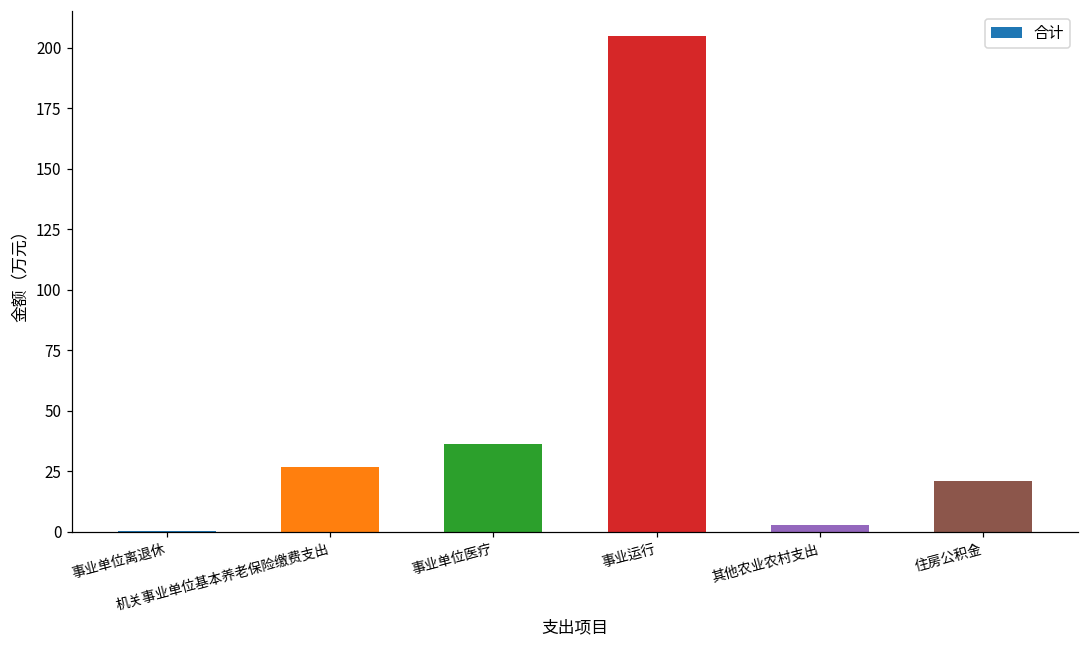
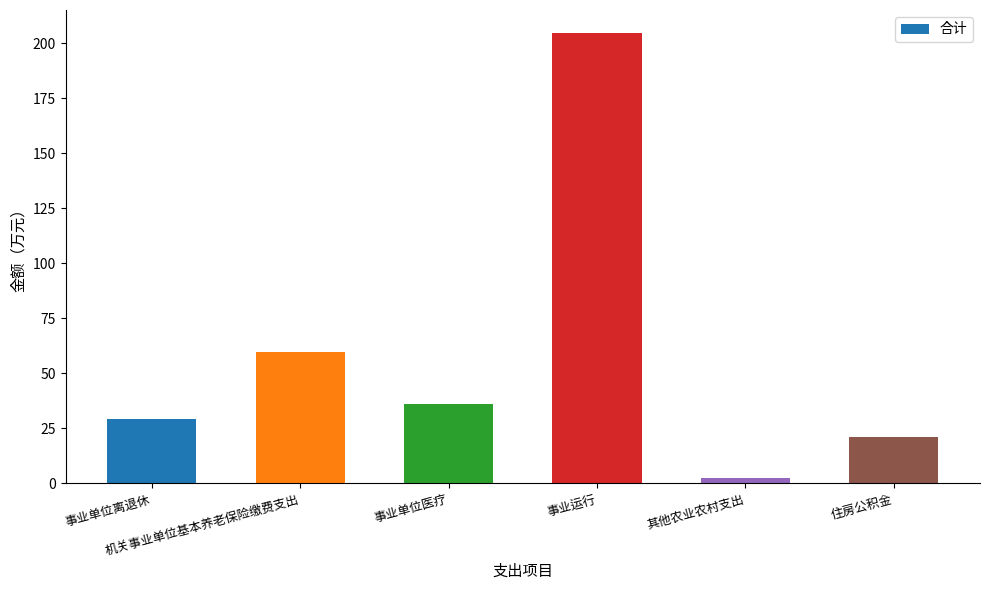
事业单位离退休: 0 -> 29
机关事业单位基本养老保险缴费支出: 27 -> 60
